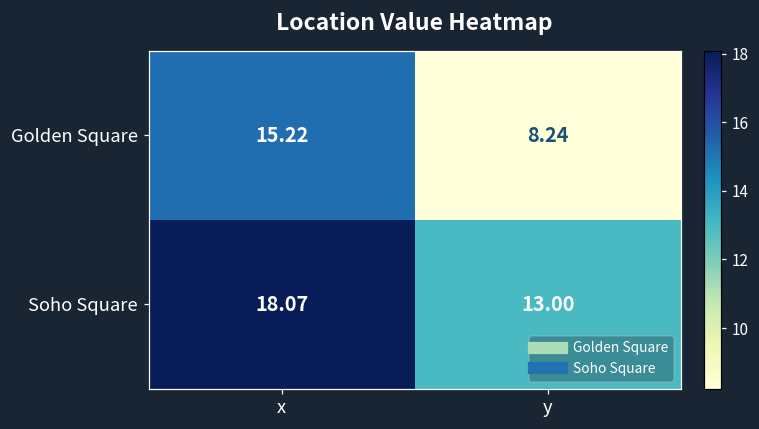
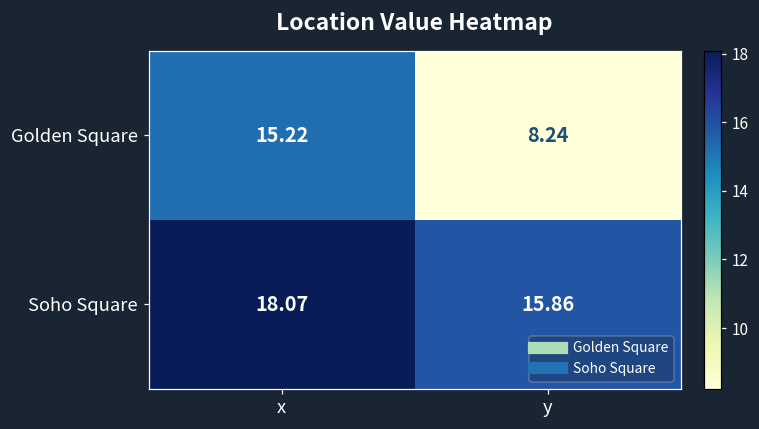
Soho Square, y: 13.00 -> 15.86
